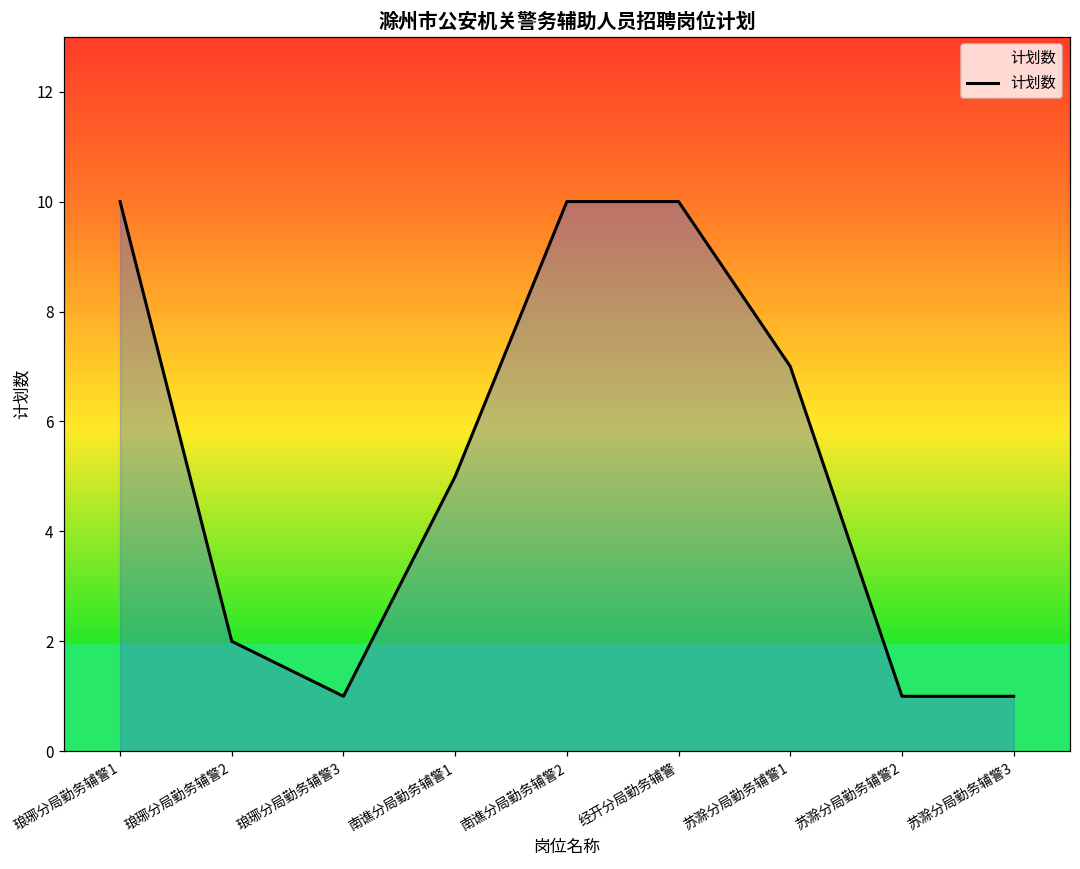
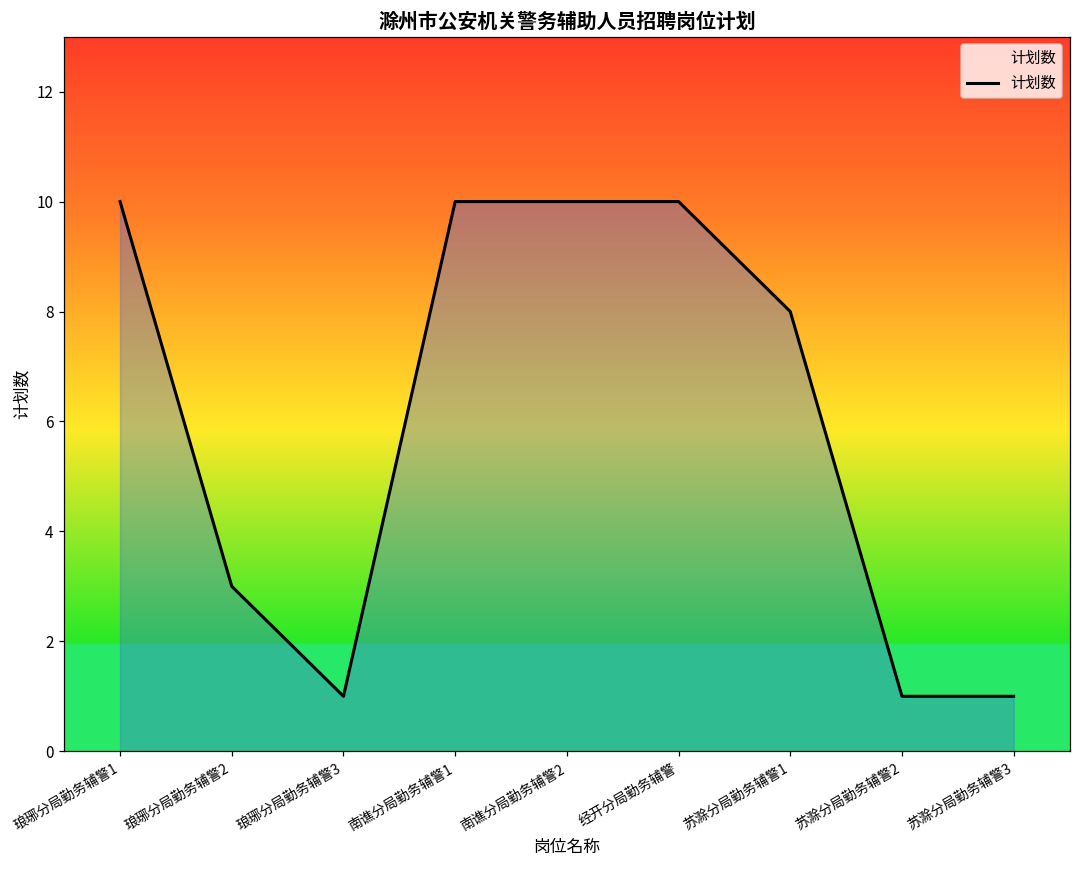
琅琊分局勤务辅警2: 2 -> 3
南谯分局勤务辅警1: 5 -> 10
苏滁分局勤务辅警1: 7 -> 8
